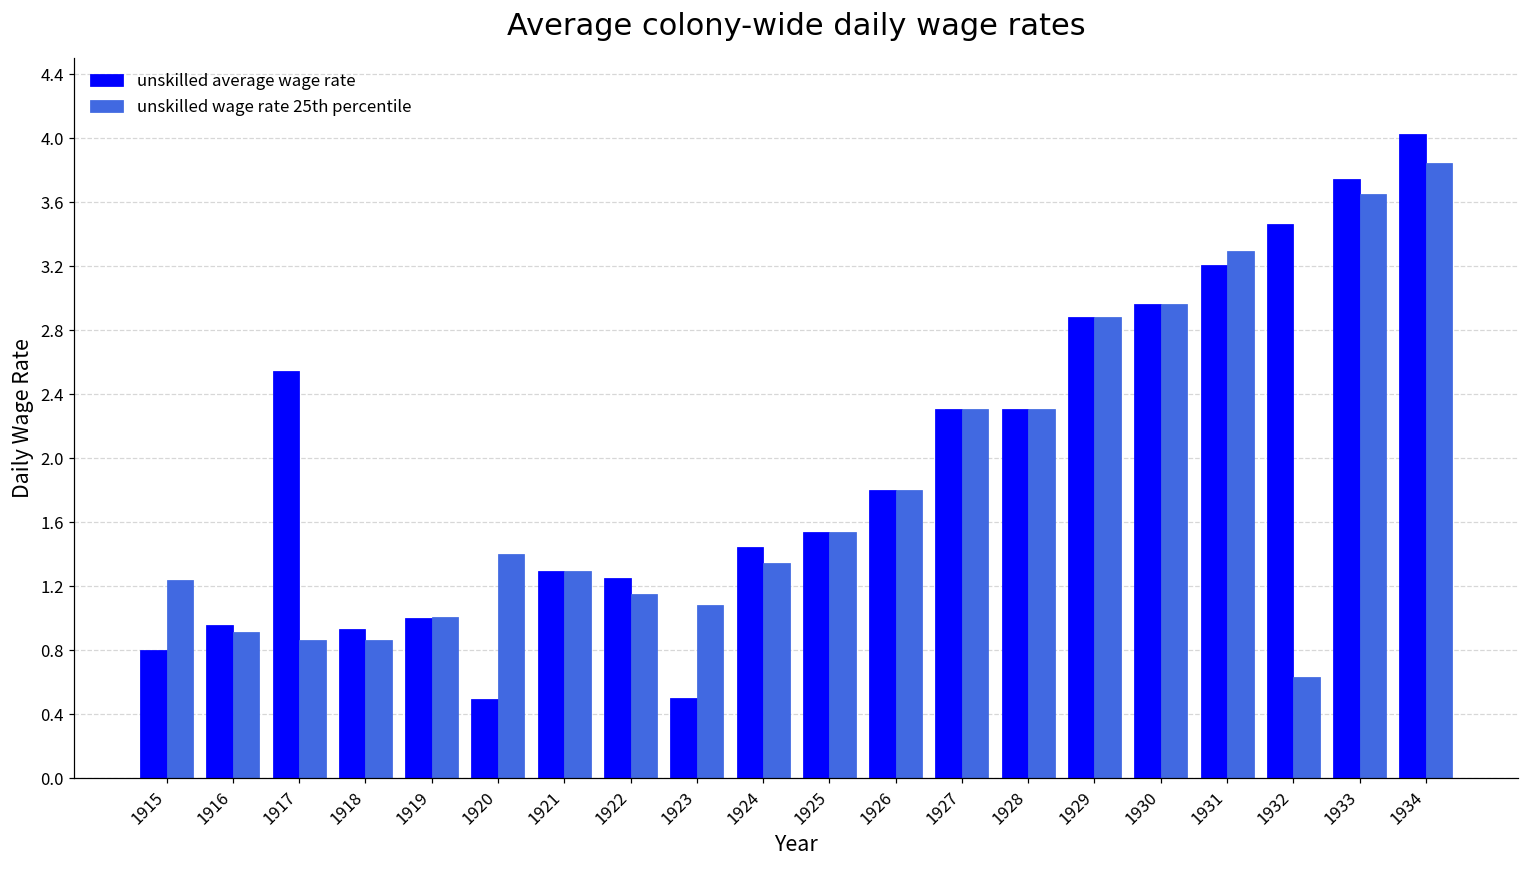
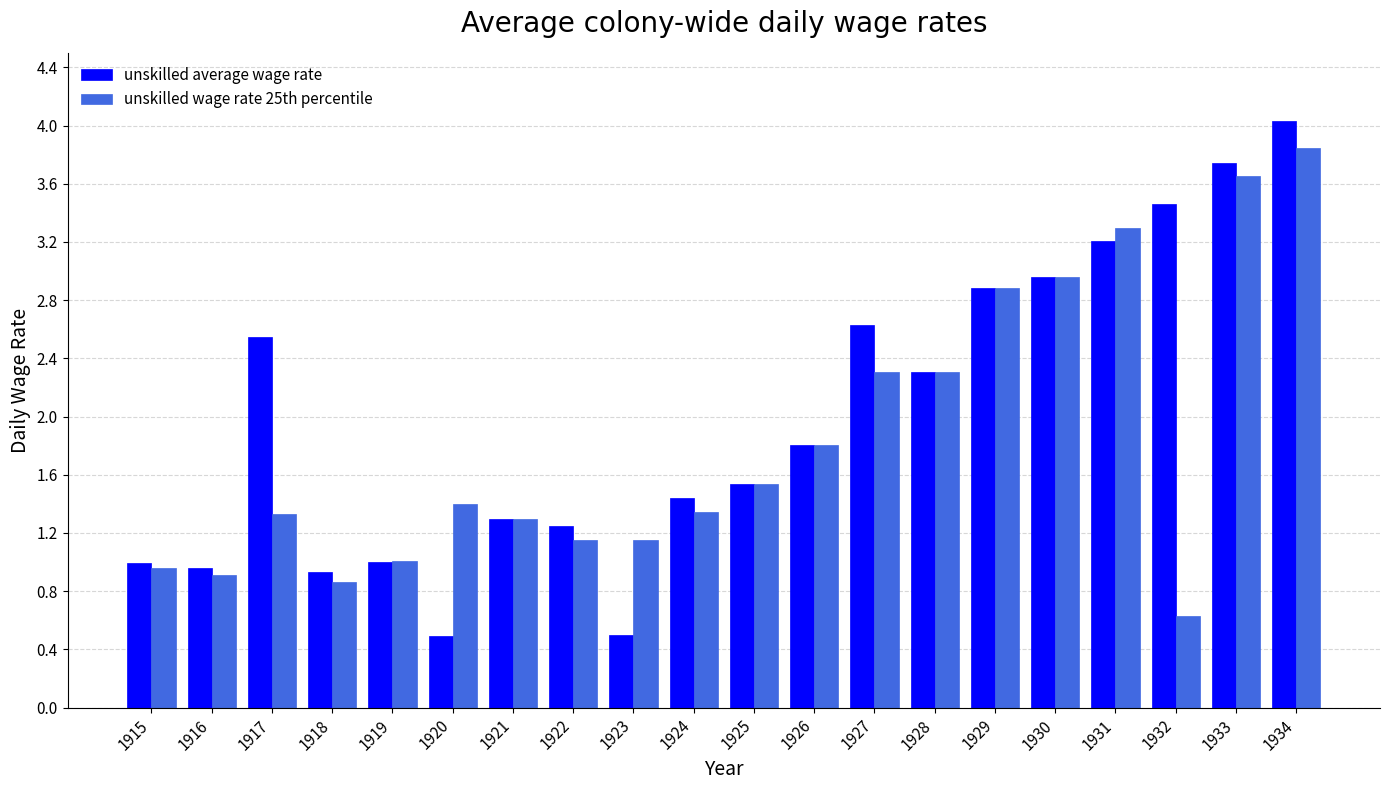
unskilled average wage rate, 1915: 0.80 -> 0.99
unskilled wage rate 25th percentile, 1915: 1.24 -> 0.96
unskilled wage rate 25th percentile, 1917: 0.87 -> 1.33
unskilled wage rate 25th percentile, 1923: 1.08 -> 1.15
unskilled average wage rate, 1927: 2.31 -> 2.63
